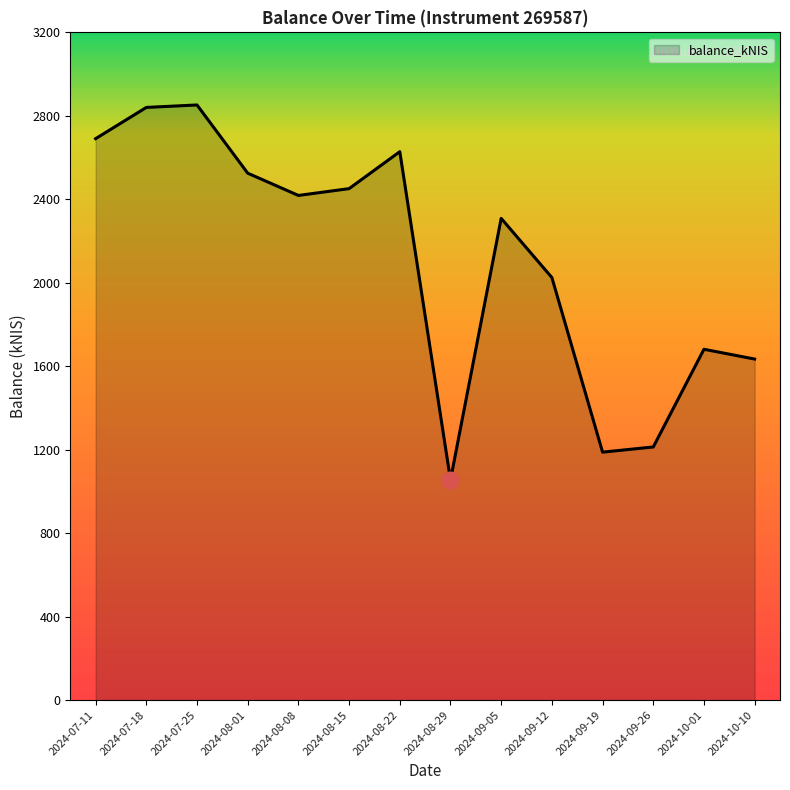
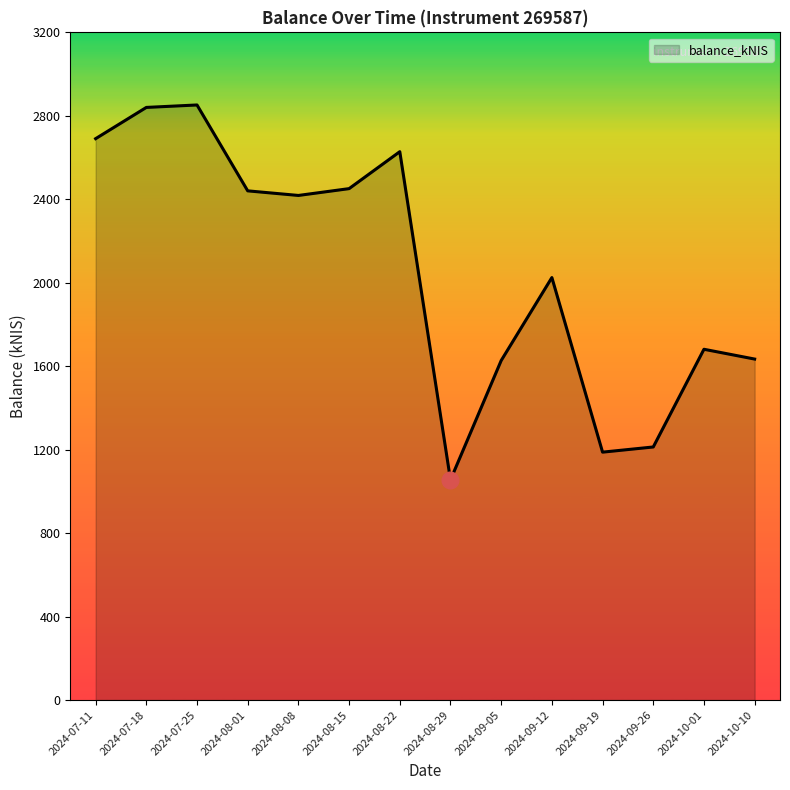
balance_kNIS, 2024-08-01: 2530 -> 2440
balance_kNIS, 2024-09-05: 2310 -> 1630
